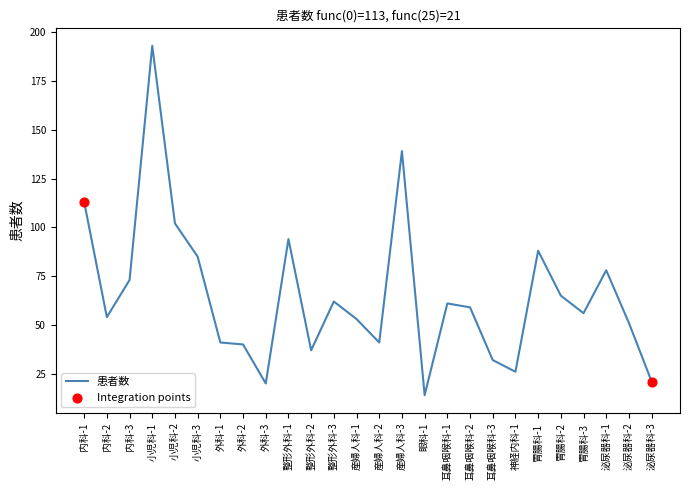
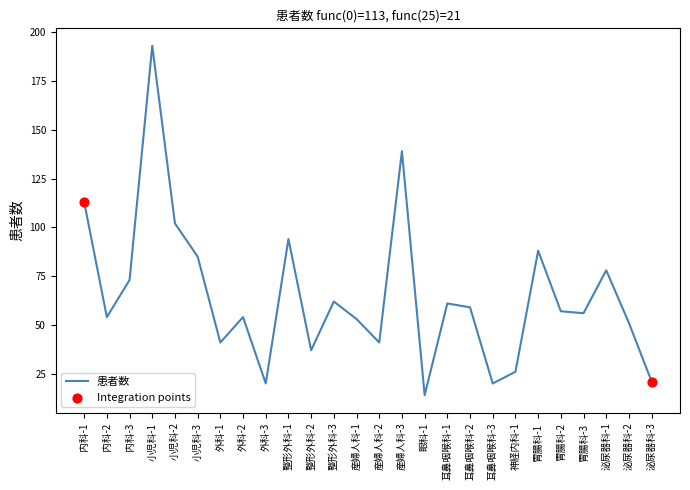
患者数, 外科-2: 40 -> 54
患者数, 耳鼻咽喉科-3: 32 -> 20
患者数, 胃腸科-2: 65 -> 57
